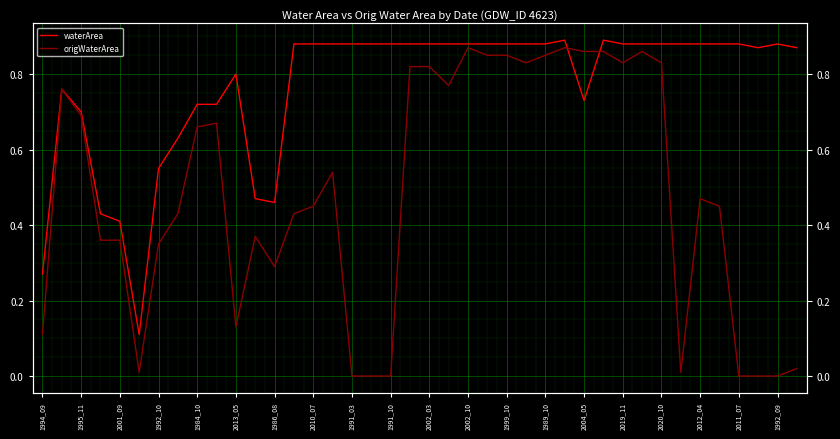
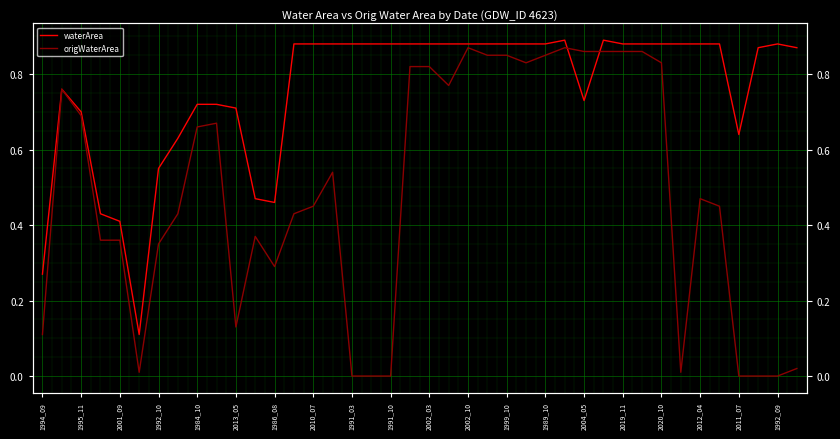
waterArea, 2013_05: 0.80 -> 0.71
origWaterArea, 2019_11: 0.83 -> 0.86
waterArea, 2011_07: 0.88 -> 0.64
